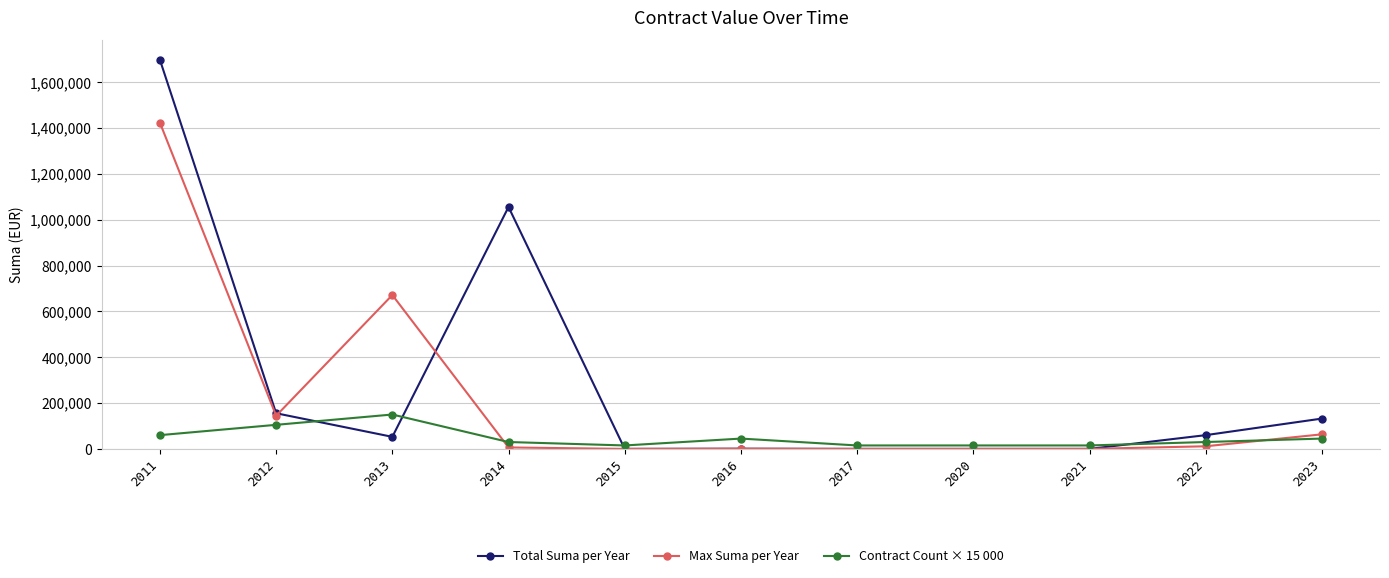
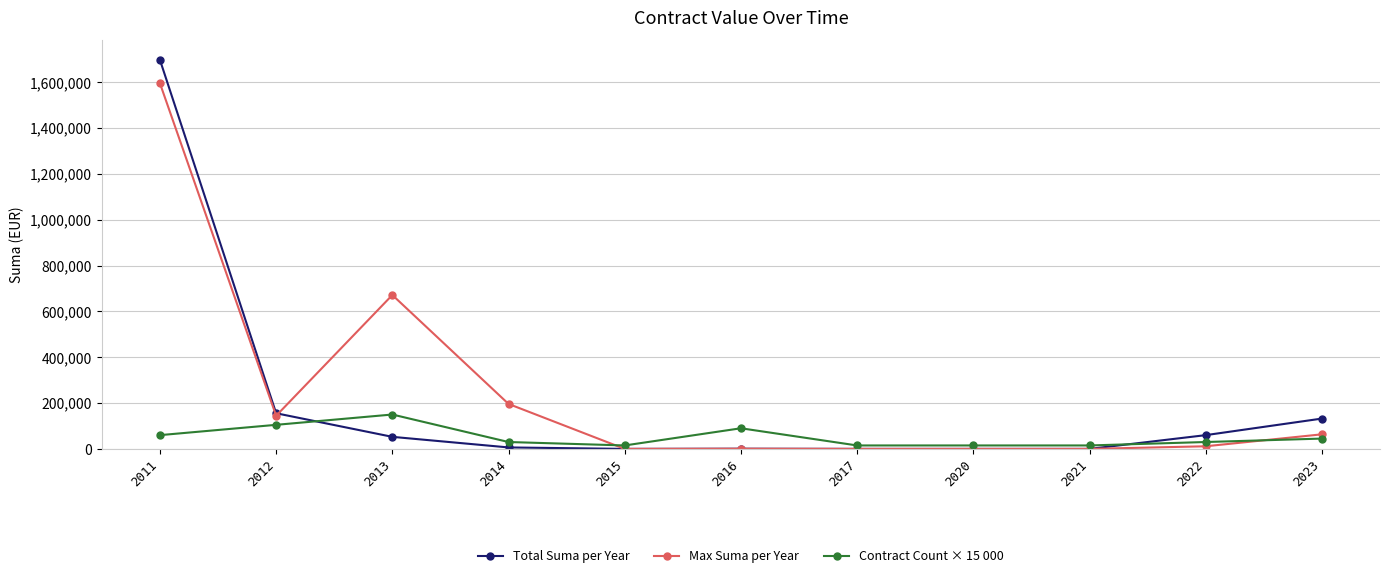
Max Suma per Year, 2011: 1,420,000 -> 1,600,000
Total Suma per Year, 2014: 1,060,000 -> 10,000
Max Suma per Year, 2014: 10,000 -> 200,000
Contract Count × 15 000, 2016: 50,000 -> 90,000
